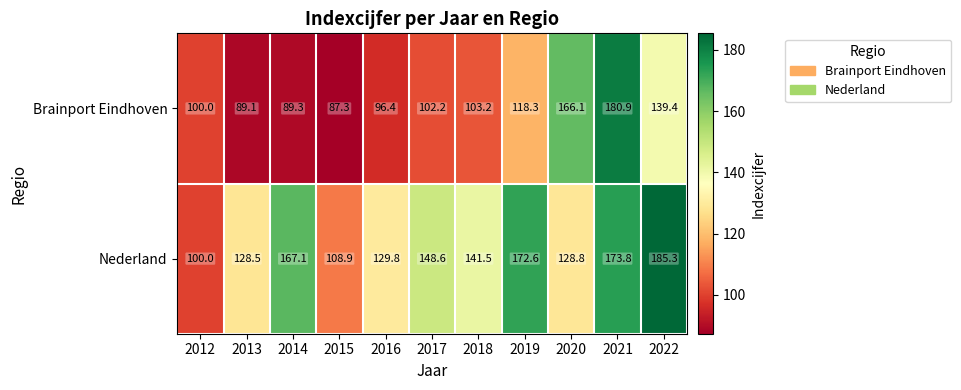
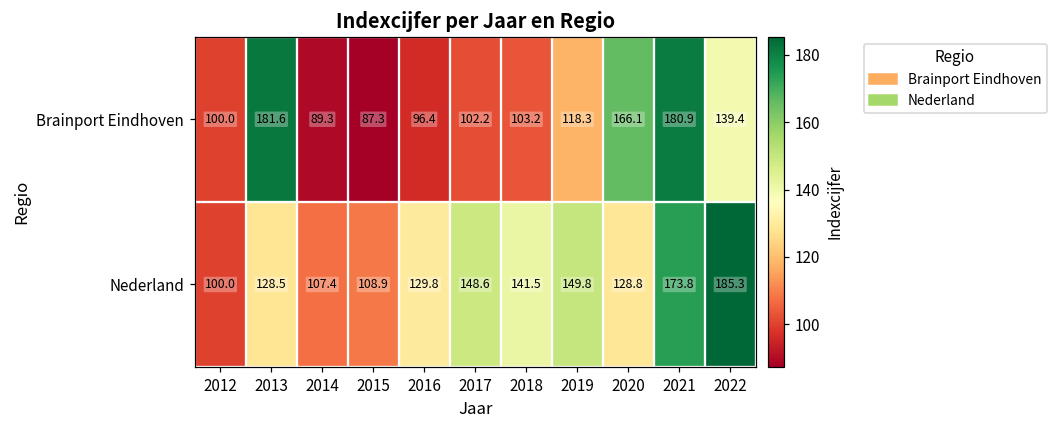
Brainport Eindhoven, 2013: 89.1 -> 181.6
Nederland, 2014: 167.1 -> 107.4
Nederland, 2019: 172.6 -> 149.8
